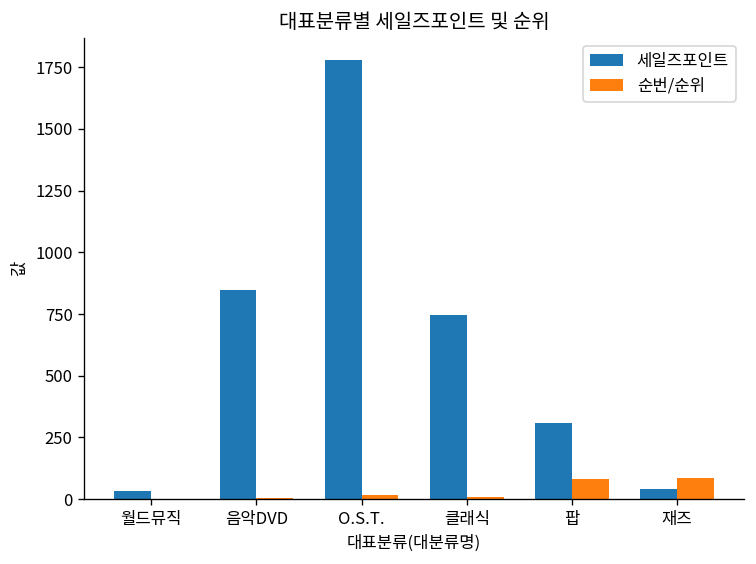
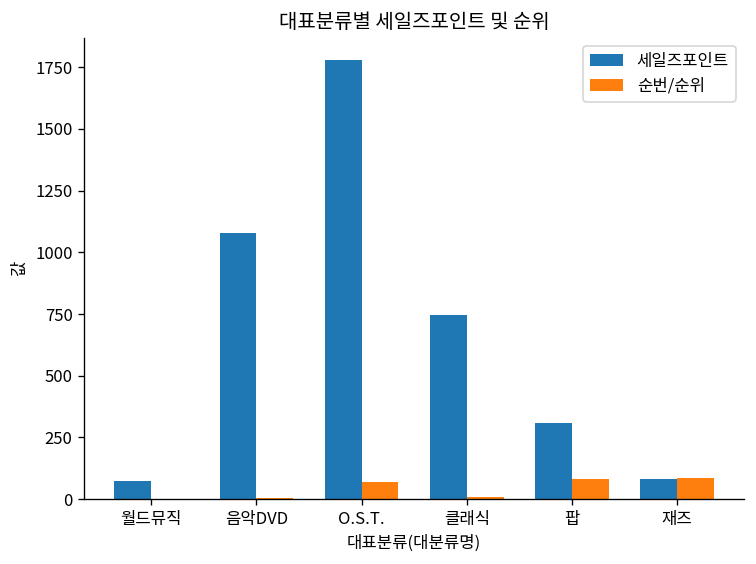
세일즈포인트, 월드뮤직: 30 -> 70
세일즈포인트, 음악DVD: 850 -> 1080
순번/순위, O.S.T.: 20 -> 70
세일즈포인트, 재즈: 40 -> 80
